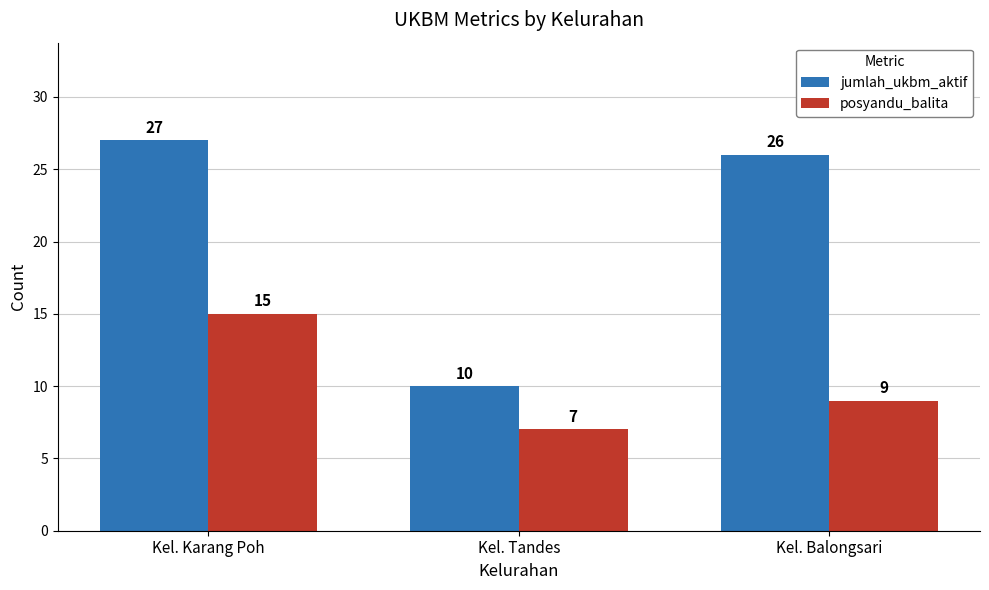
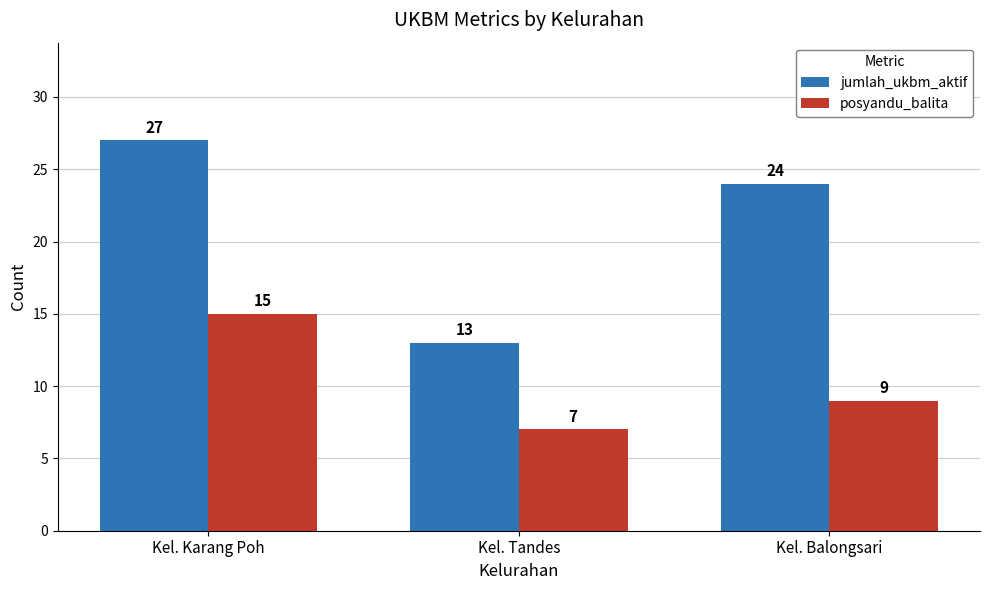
jumlah_ukbm_aktif, Kel. Tandes: 10 -> 13
jumlah_ukbm_aktif, Kel. Balongsari: 26 -> 24
